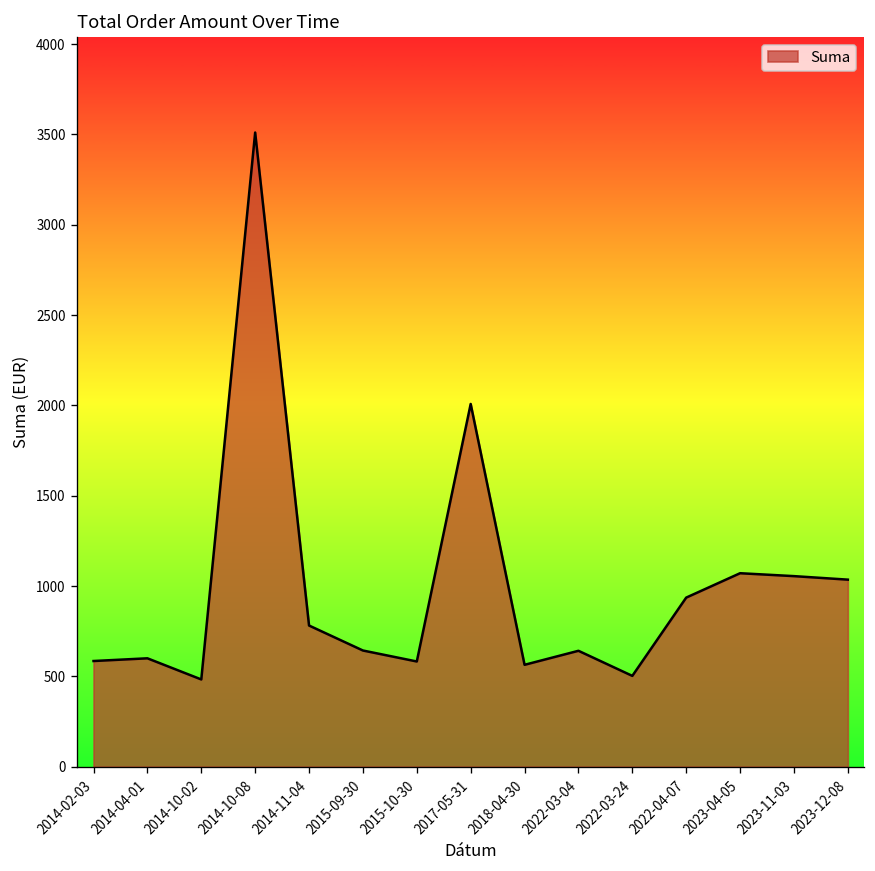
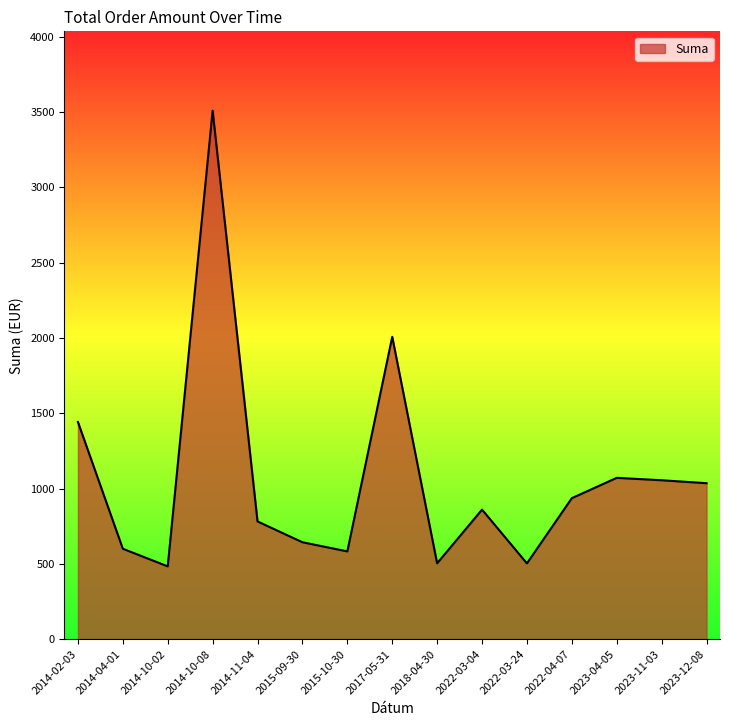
2014-02-03: 590 -> 1440
2018-04-30: 560 -> 500
2022-03-04: 640 -> 860
